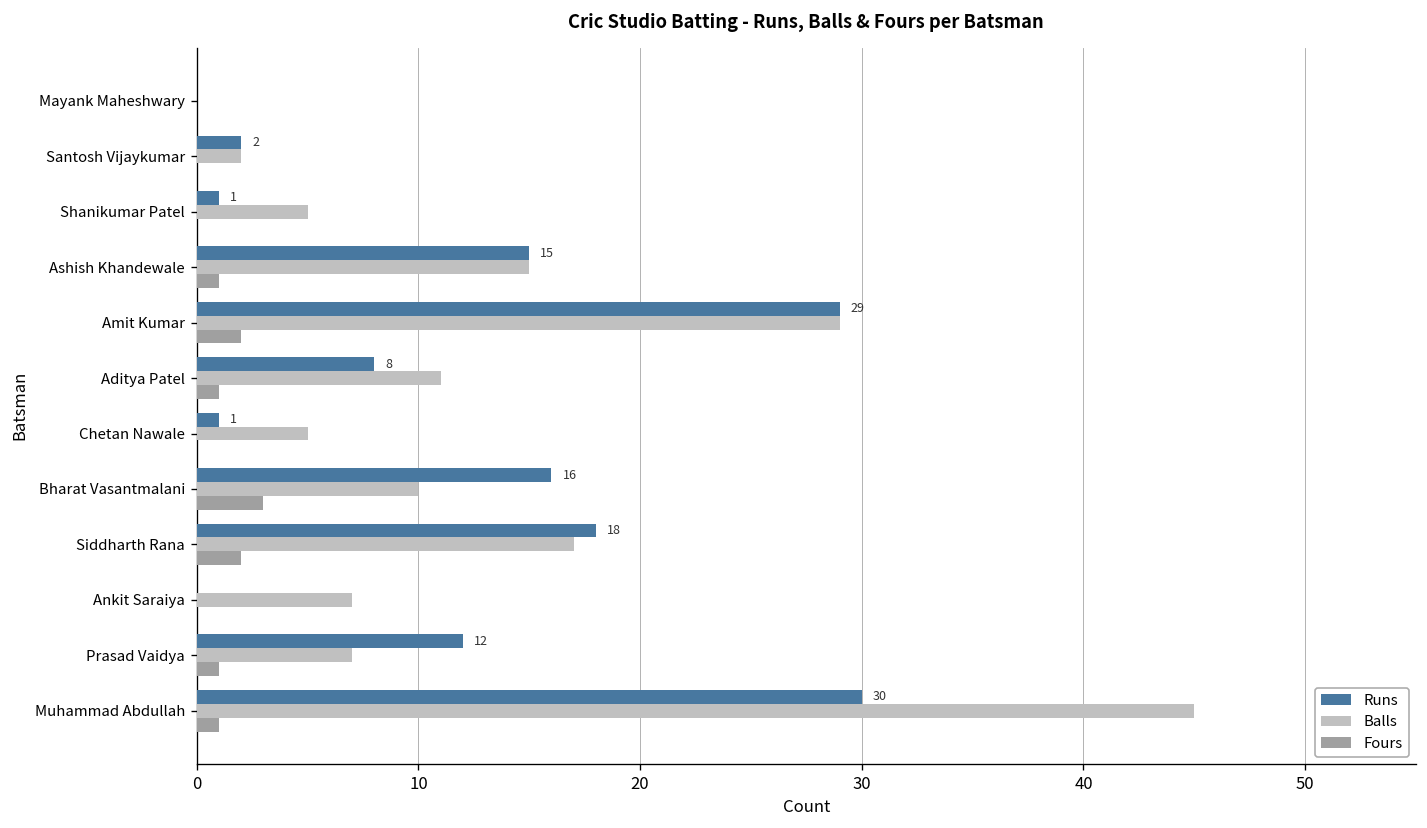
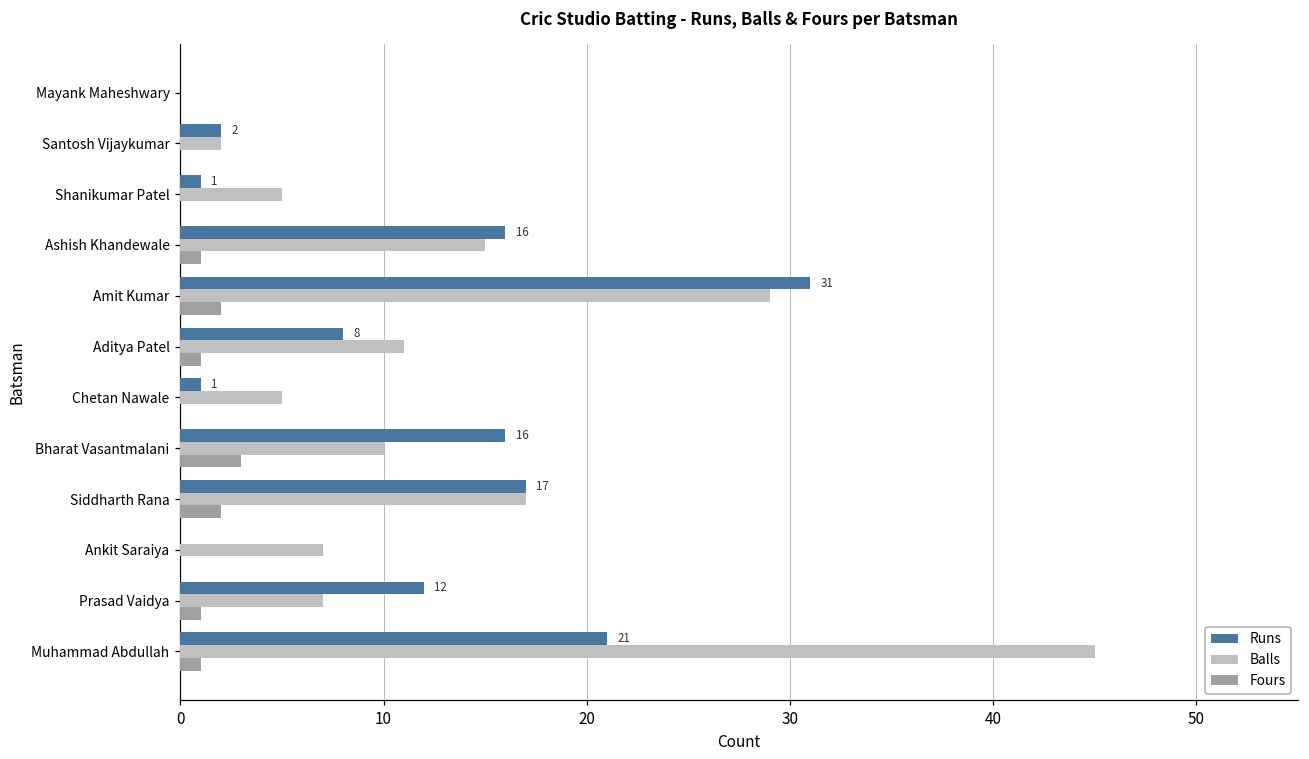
Runs, Ashish Khandewale: 15 -> 16
Runs, Amit Kumar: 29 -> 31
Runs, Siddharth Rana: 18 -> 17
Runs, Muhammad Abdullah: 30 -> 21
